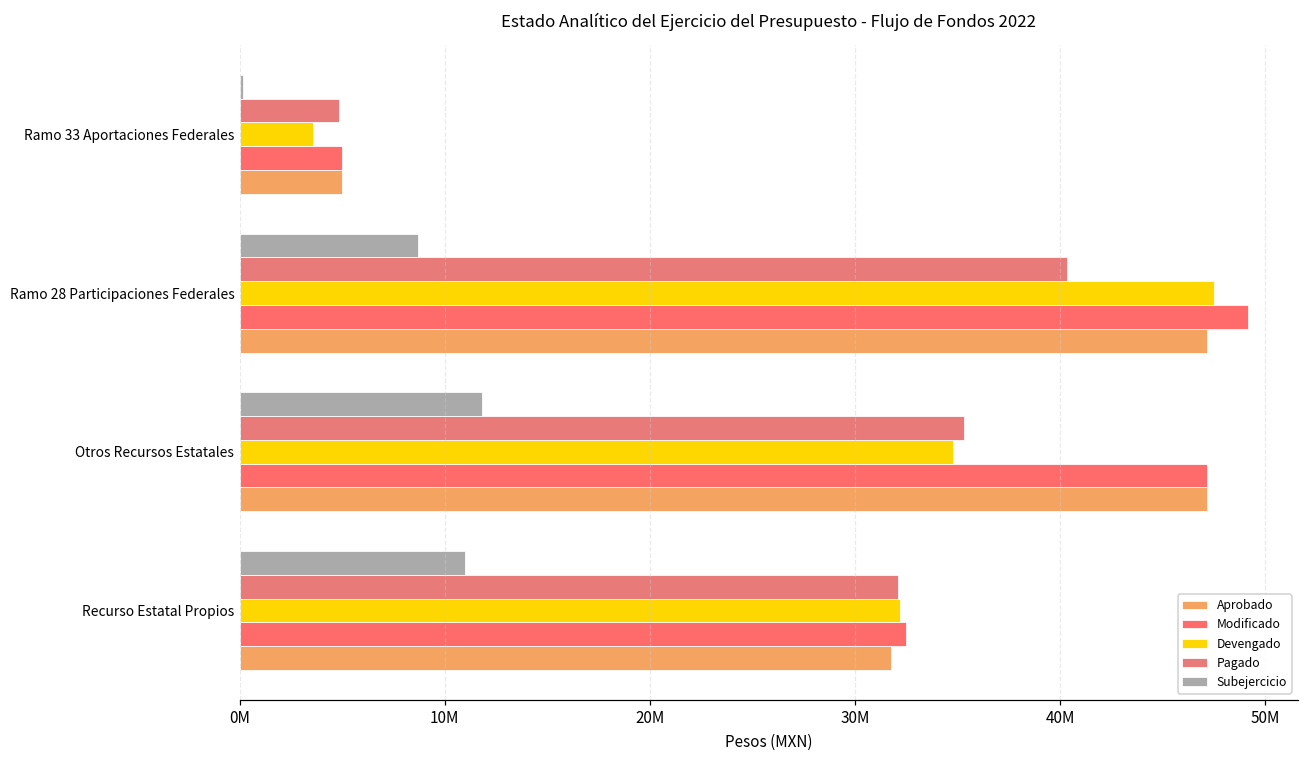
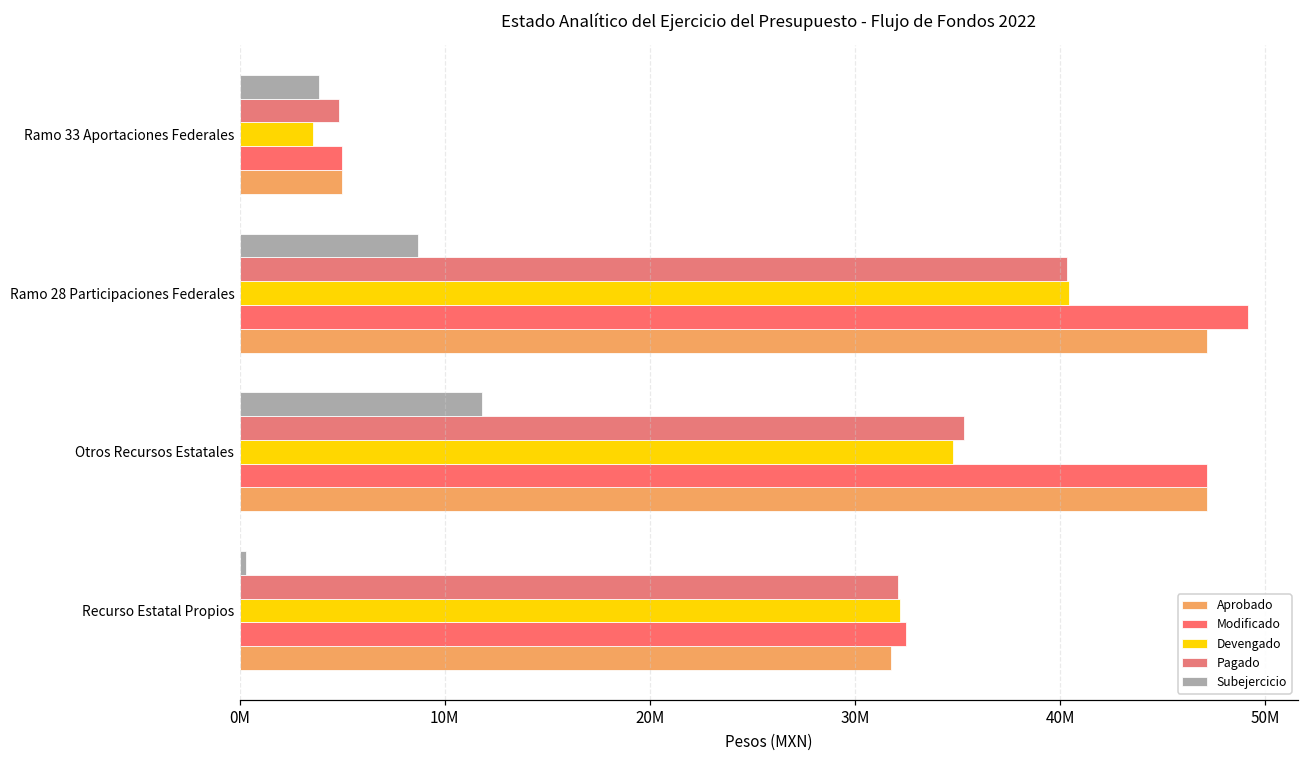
Subejercicio, Ramo 33 Aportaciones Federales: 200000 -> 3900000
Devengado, Ramo 28 Participaciones Federales: 47500000 -> 40400000
Subejercicio, Recurso Estatal Propios: 11000000 -> 300000
